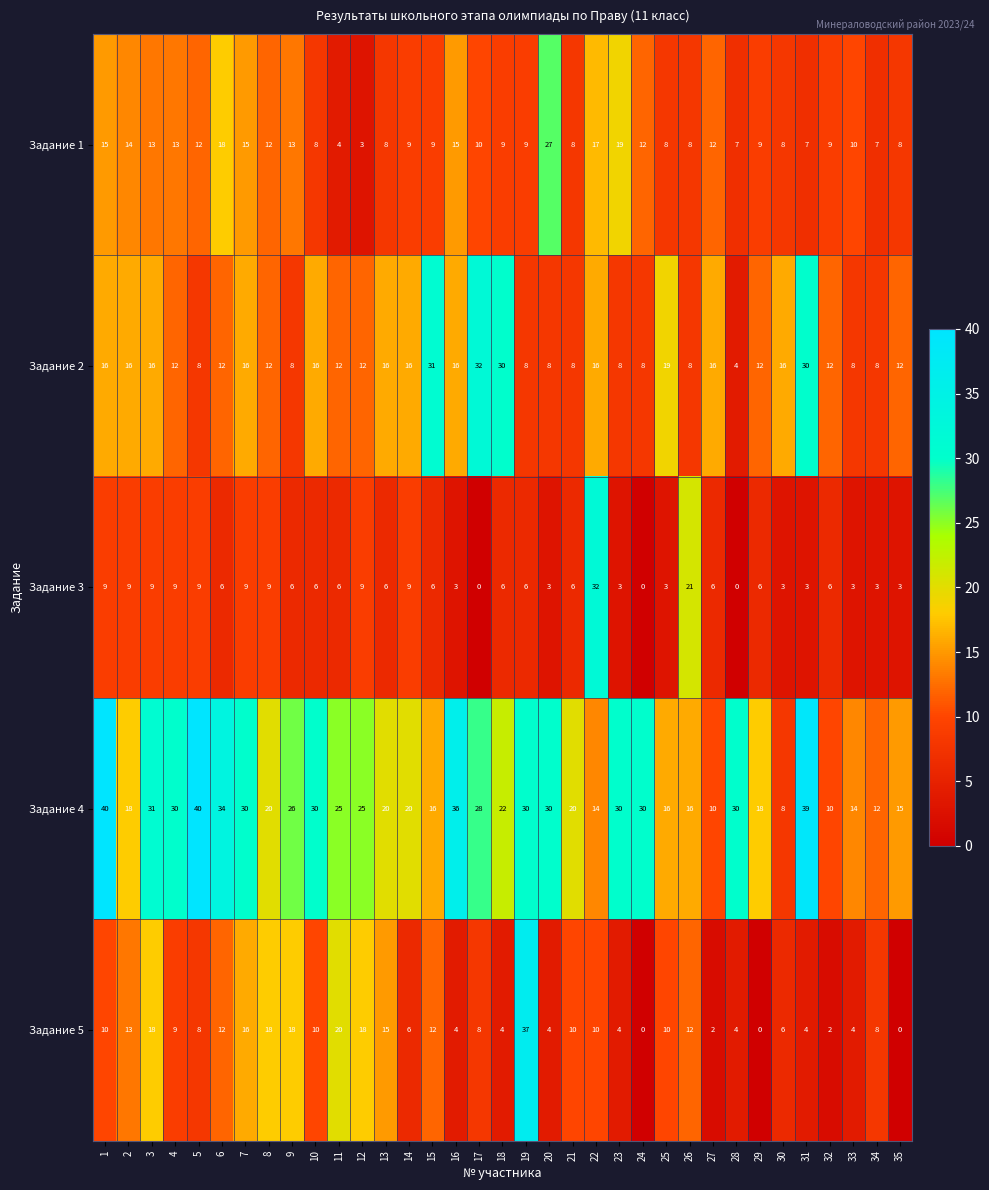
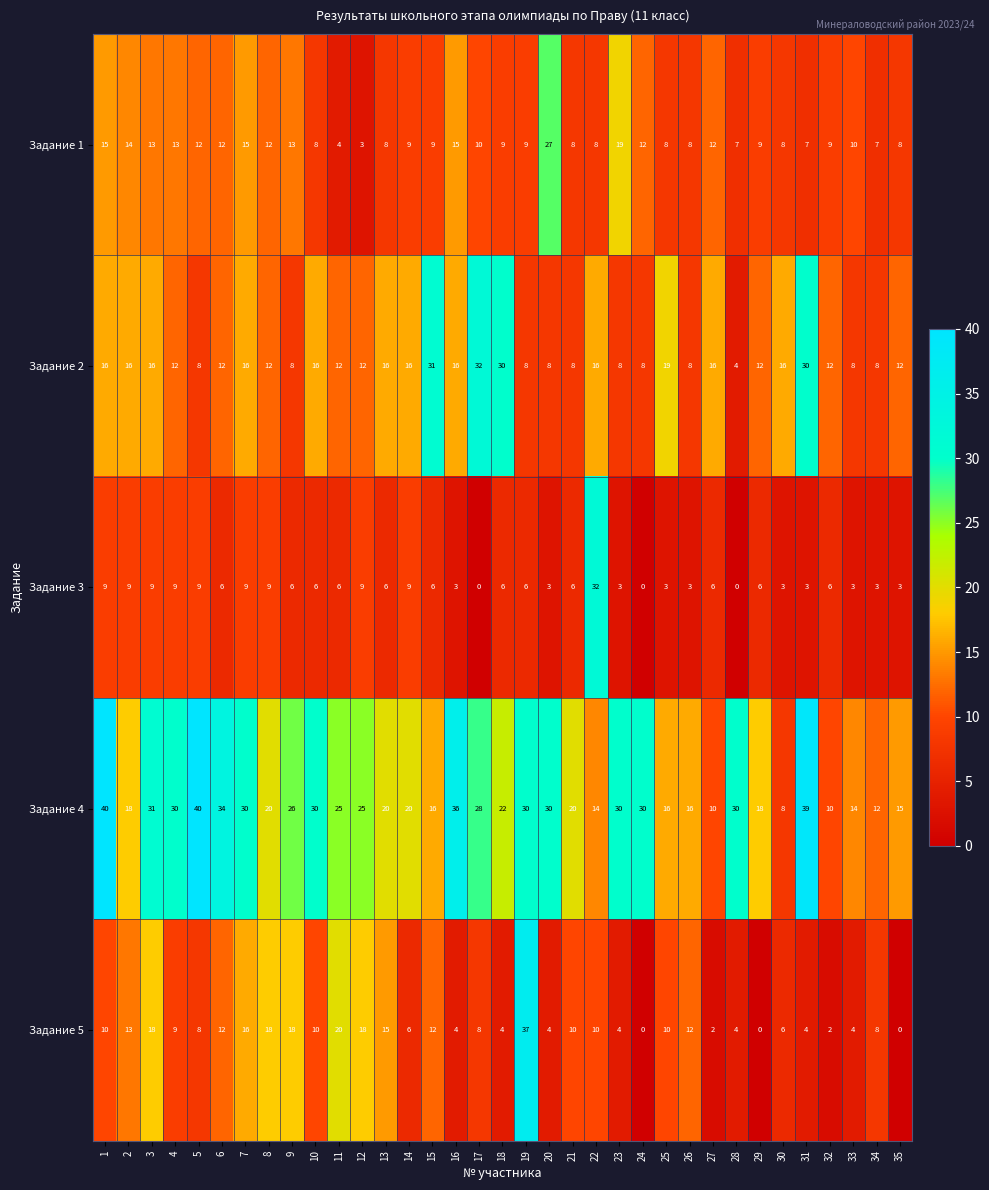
Задание 1, 6: 18 -> 12
Задание 1, 22: 17 -> 8
Задание 3, 26: 21 -> 3
